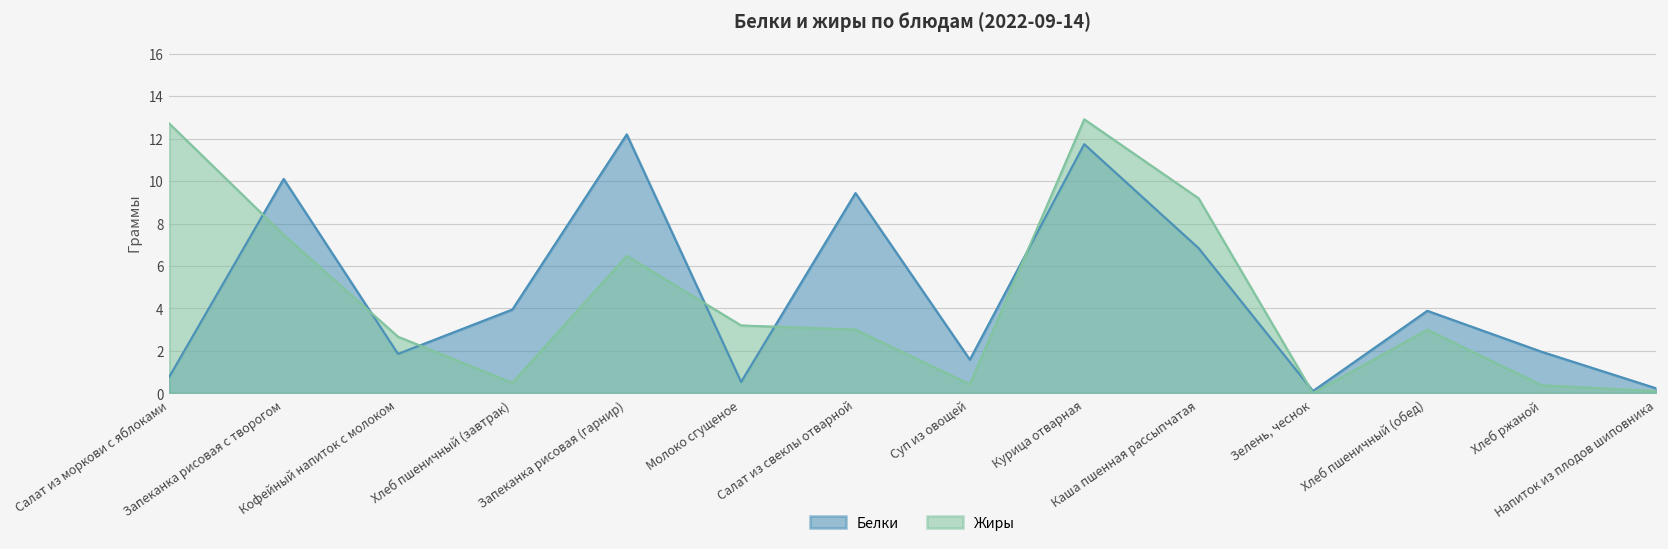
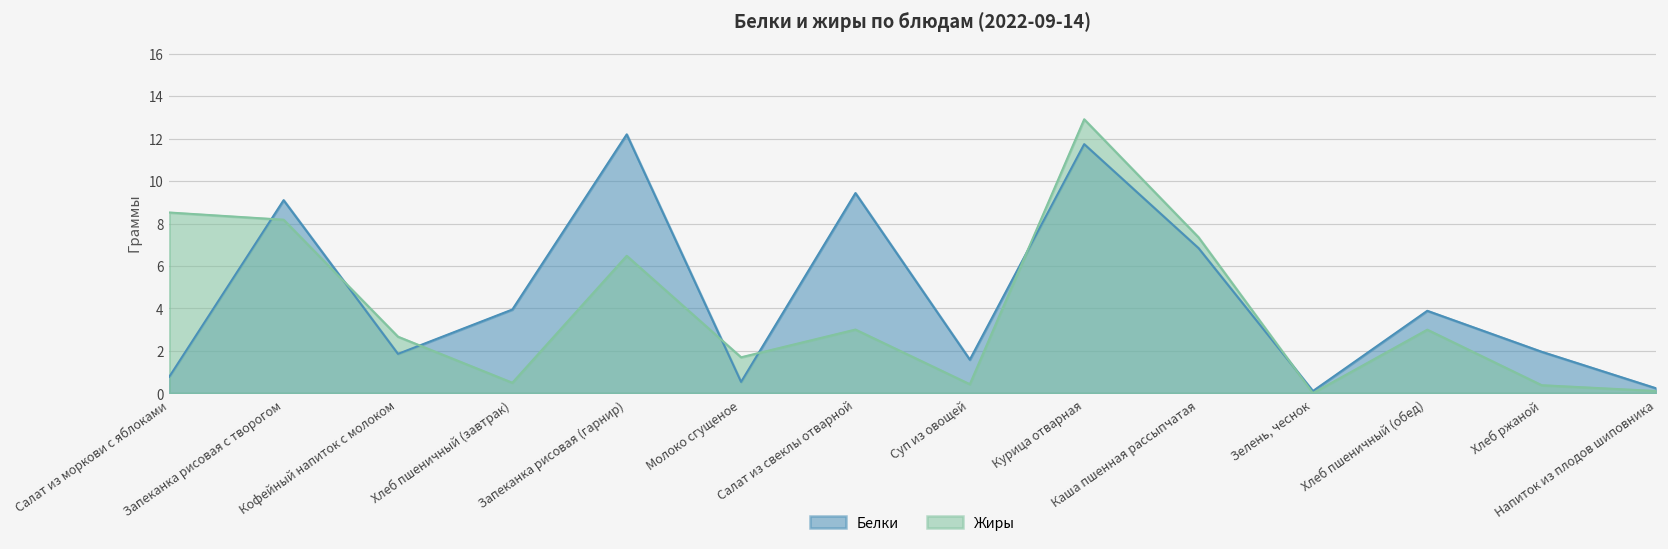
Жиры, Салат из моркови с яблоками: 12.7 -> 8.5
Белки, Запеканка рисовая с творогом: 10.1 -> 9.1
Жиры, Запеканка рисовая с творогом: 7.5 -> 8.2
Жиры, Молоко сгущеное: 3.2 -> 1.7
Жиры, Каша пшенная рассыпчатая: 9.2 -> 7.4
